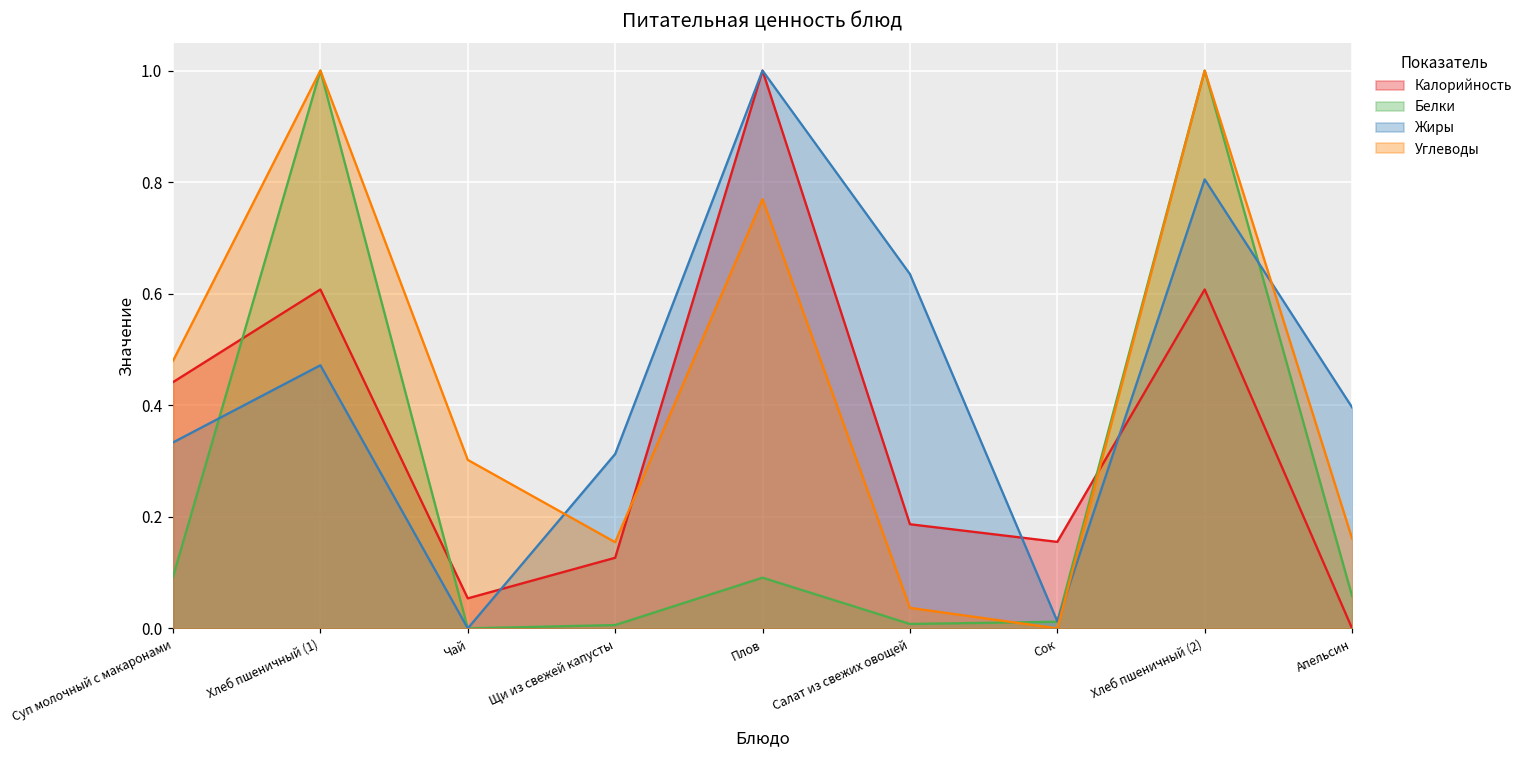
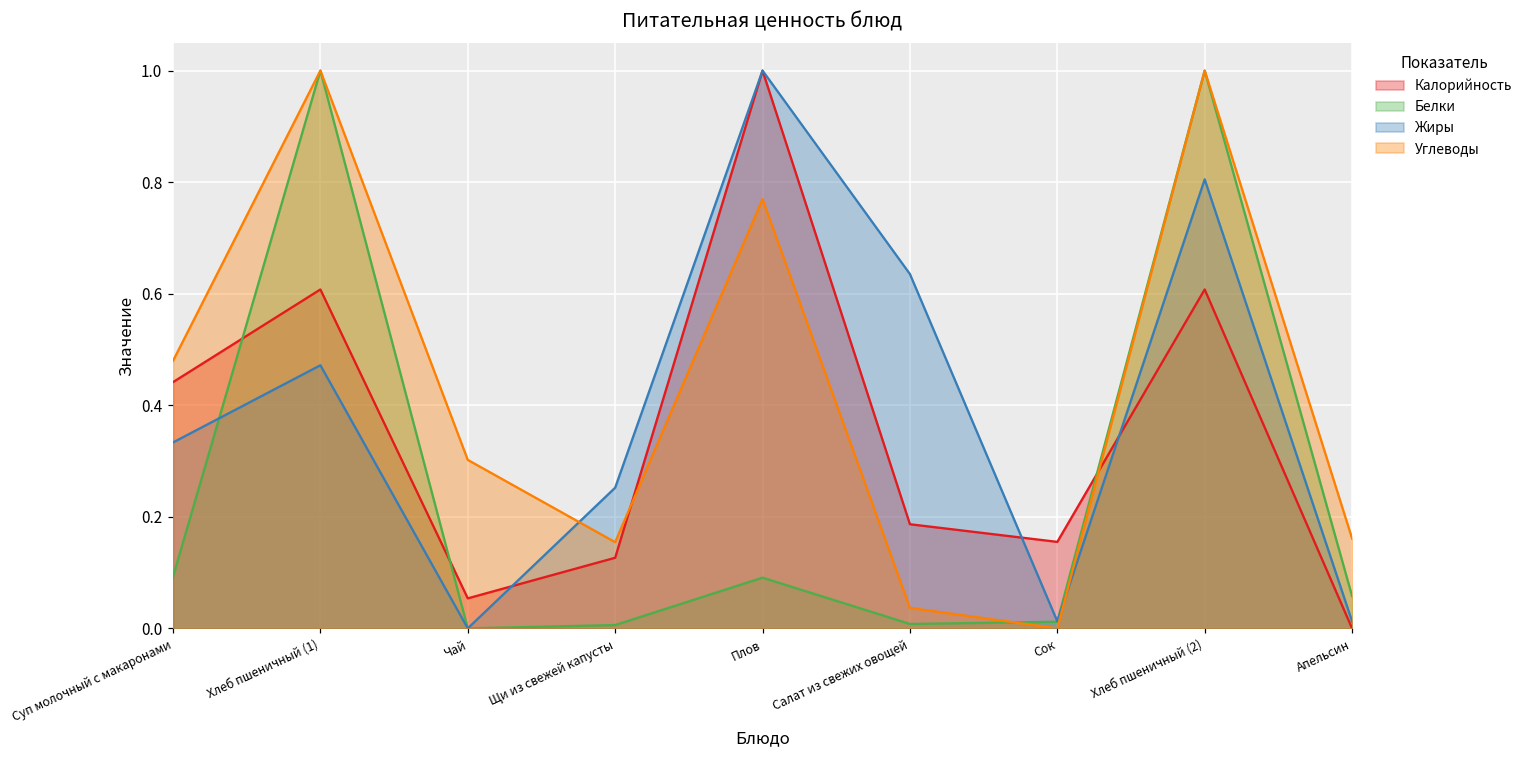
Жиры, Щи из свежей капусты: 0.31 -> 0.25
Жиры, Апельсин: 0.40 -> 0.01
